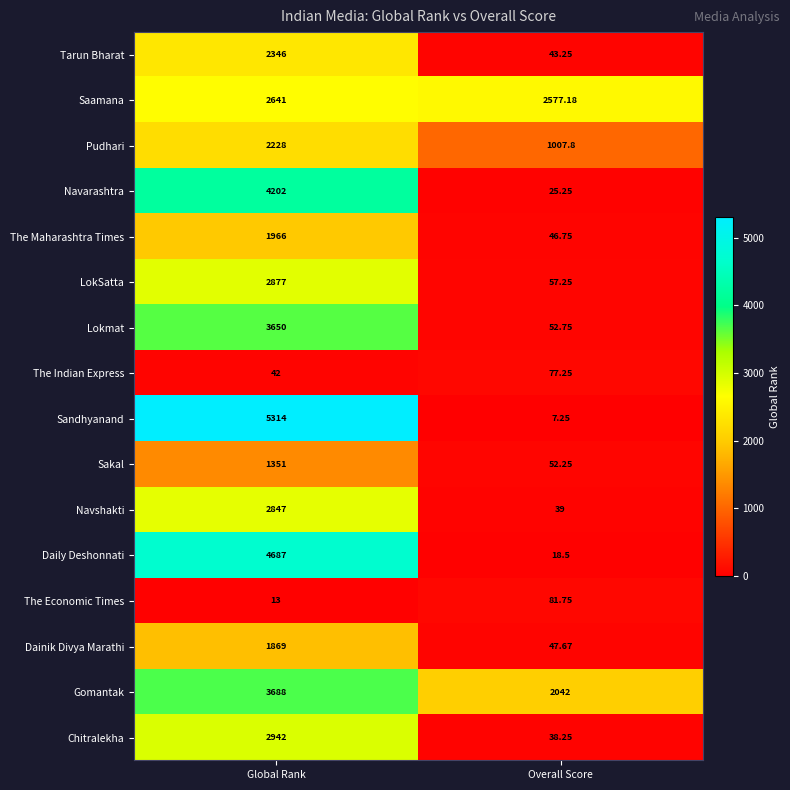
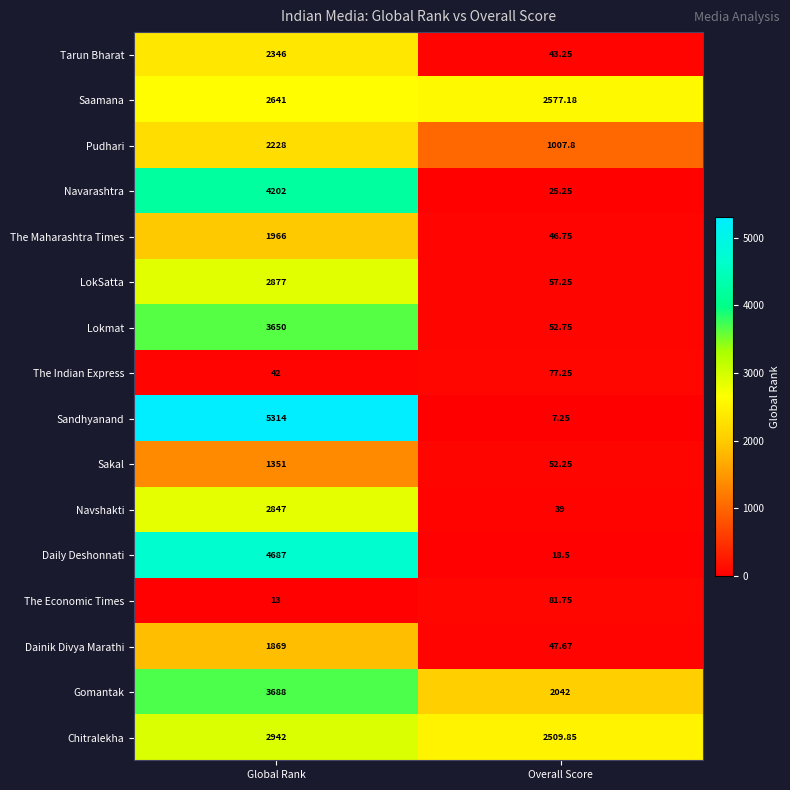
Chitralekha, Overall Score: 38.25 -> 2509.85
